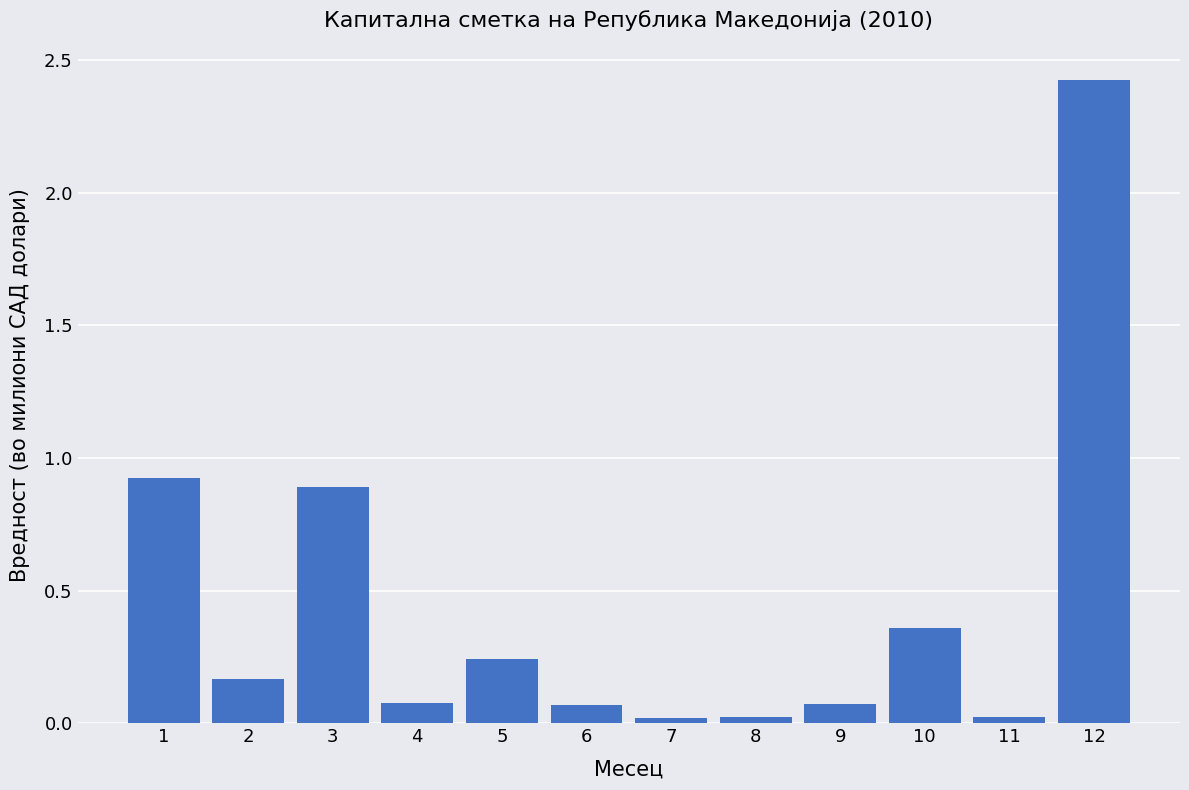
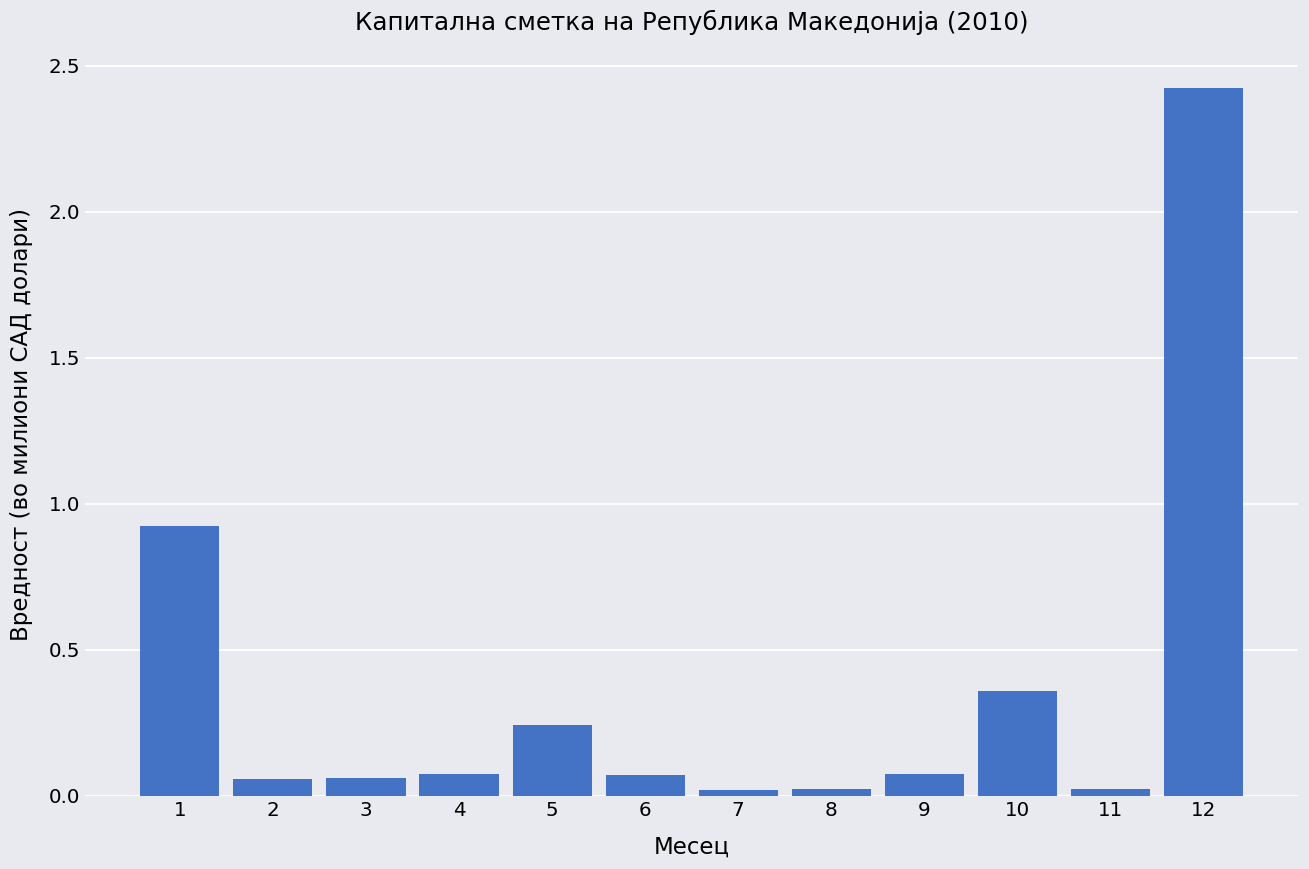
2: 0.17 -> 0.06
3: 0.89 -> 0.06
